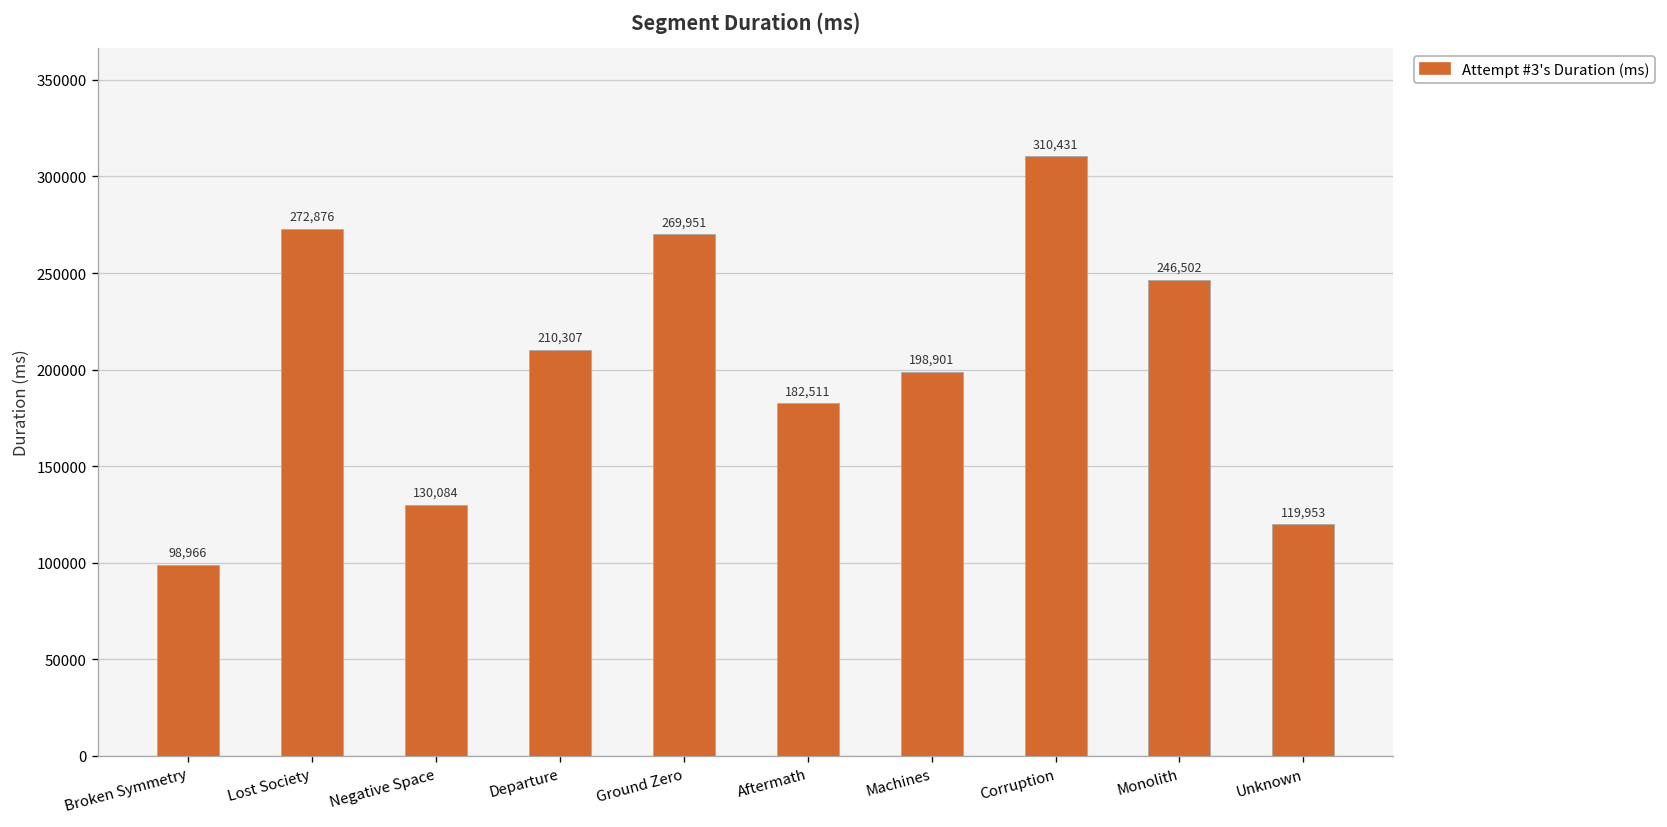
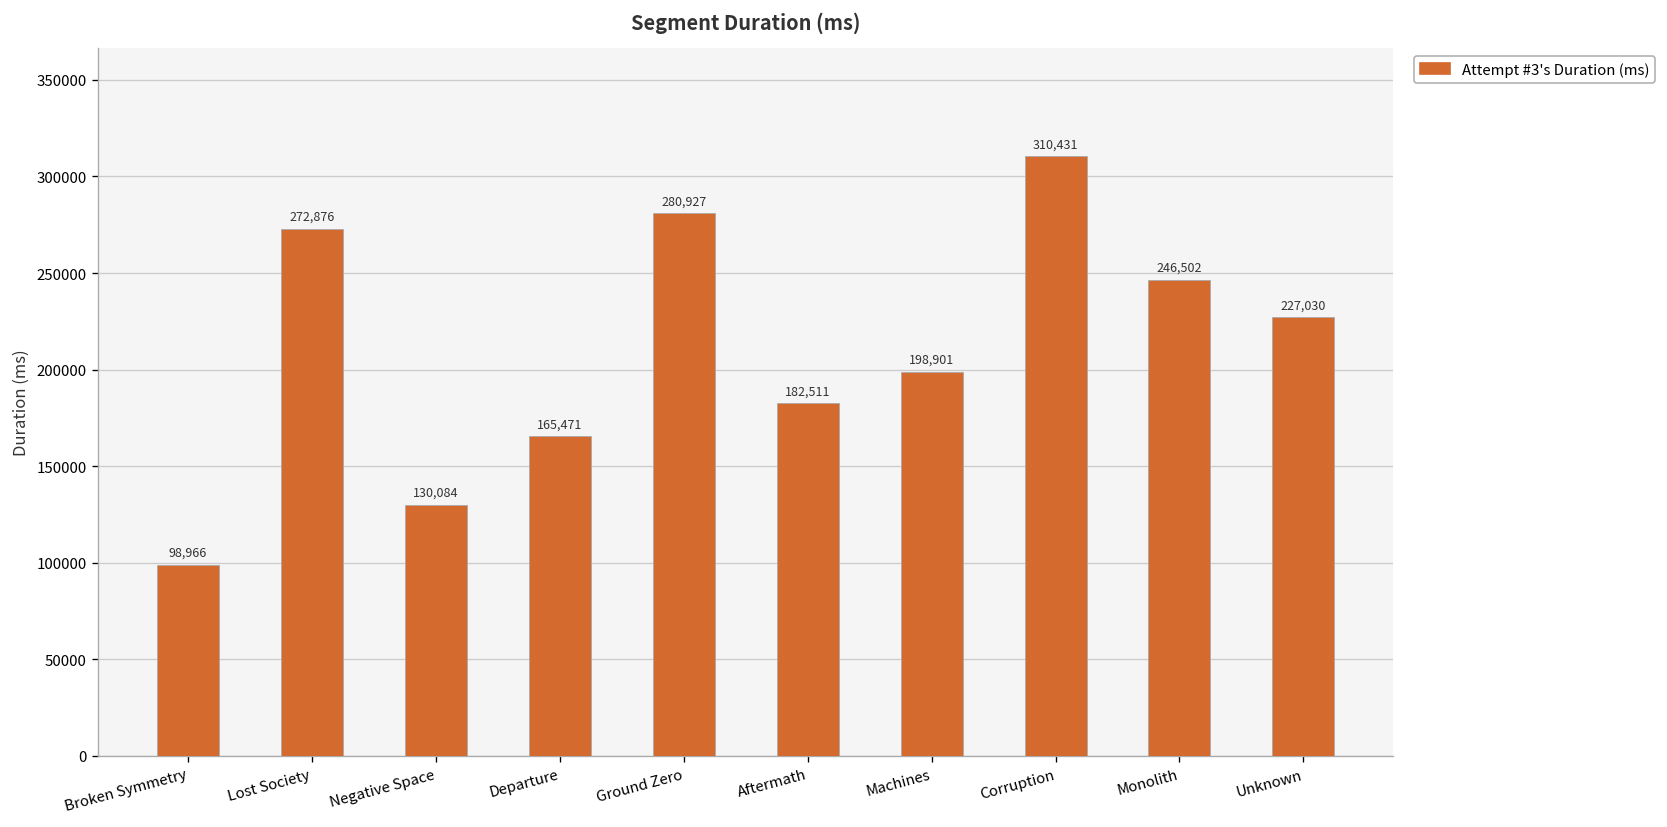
Departure: 210,307 -> 165,471
Ground Zero: 269,951 -> 280,927
Unknown: 119,953 -> 227,030
